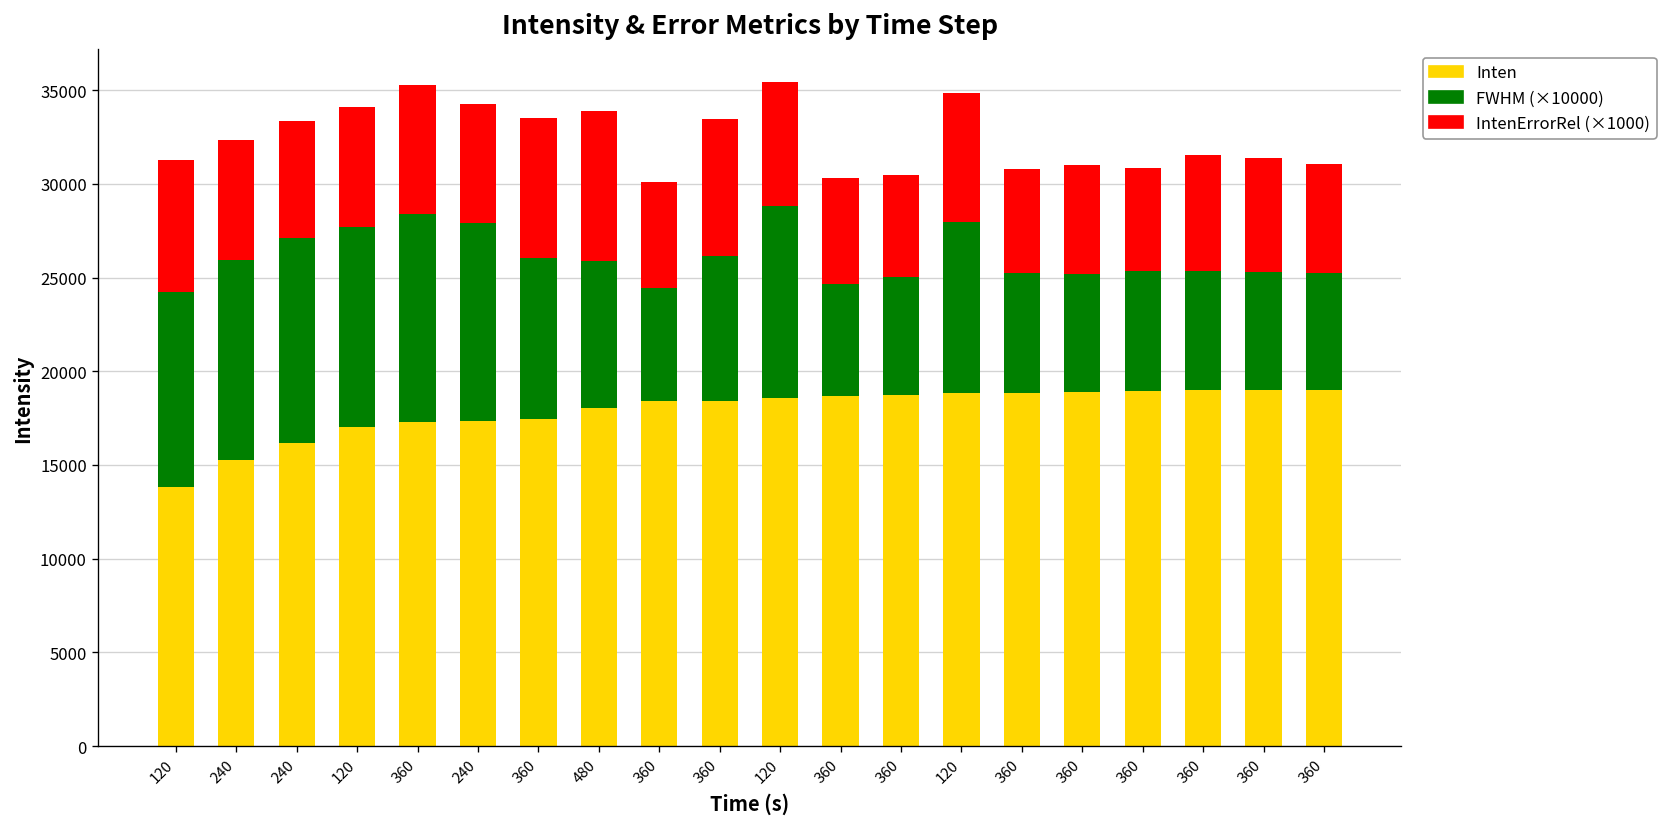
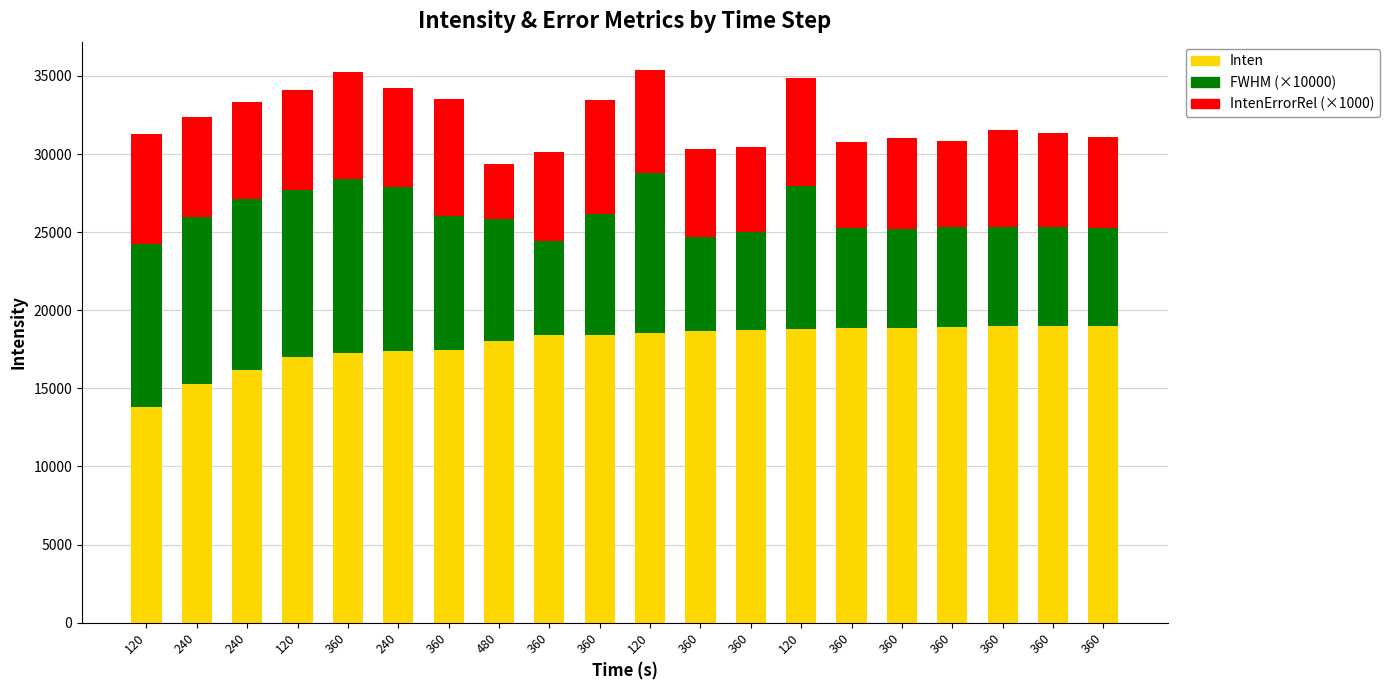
IntenErrorRel (×1000), 480: 8000 -> 3500
